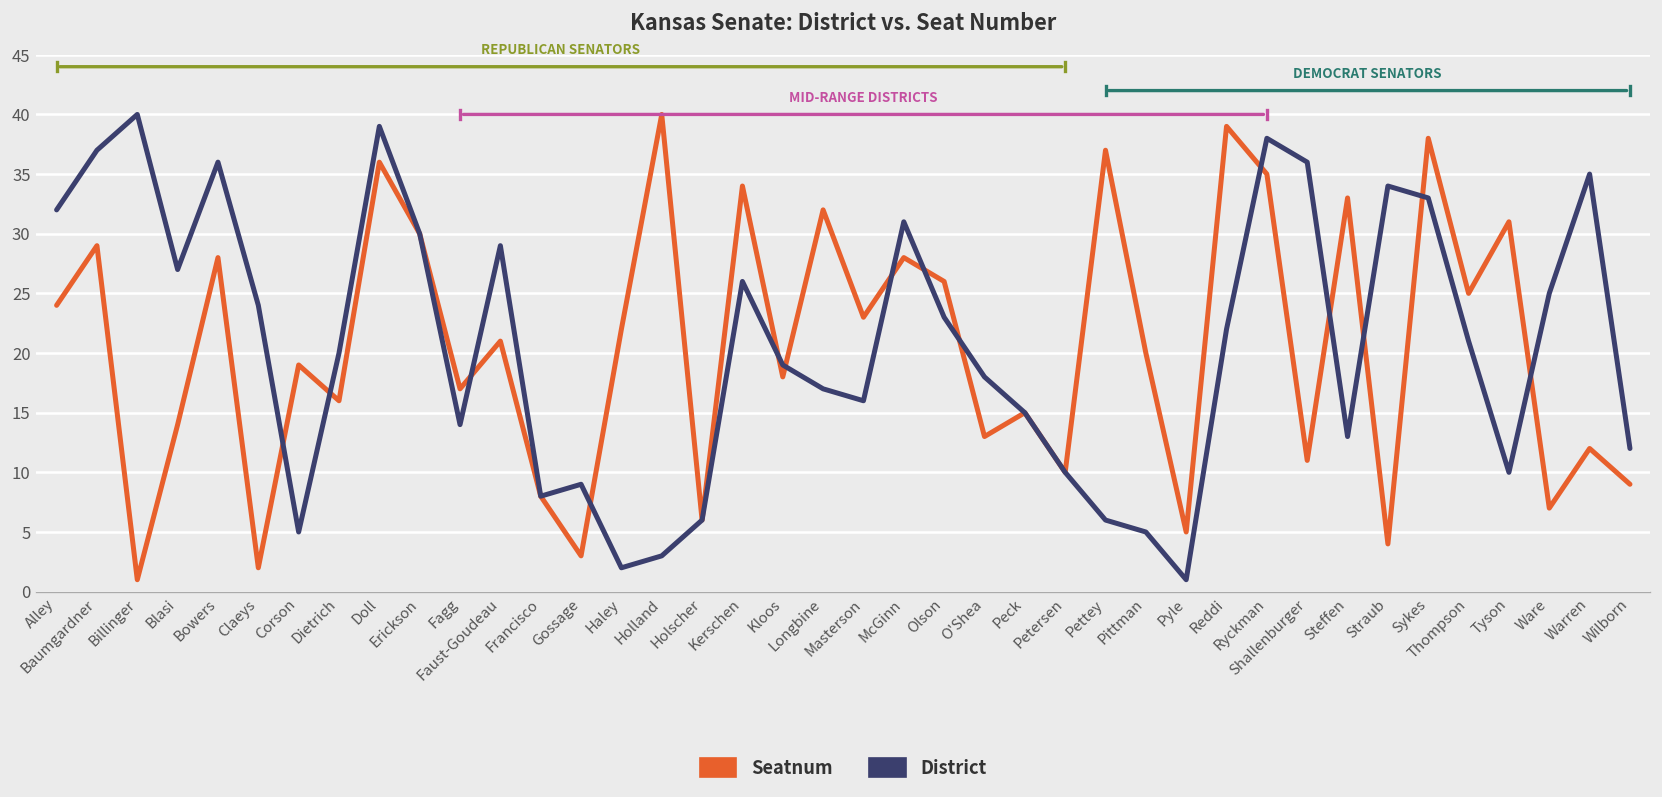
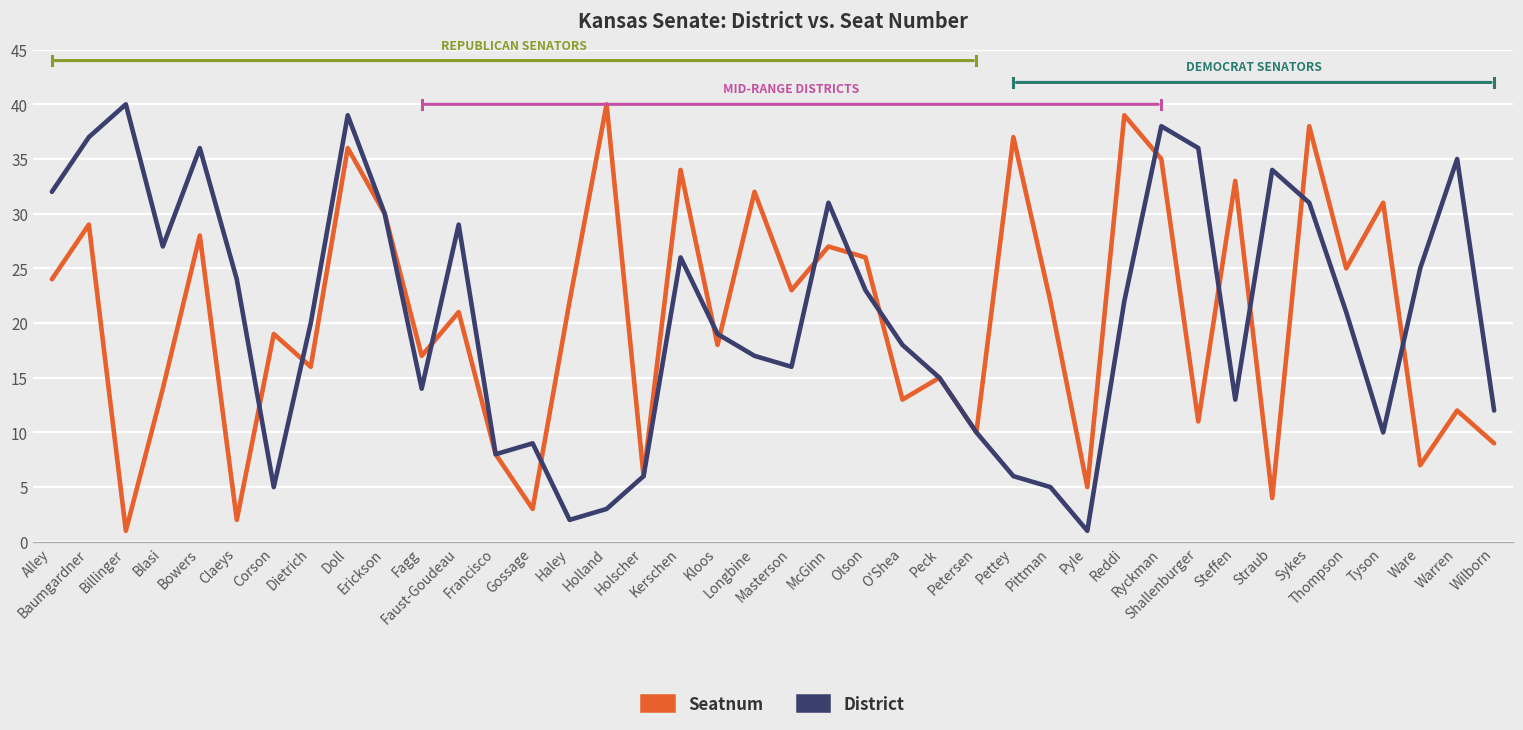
Seatnum, McGinn: 28 -> 27
Seatnum, Pittman: 20 -> 22
District, Sykes: 33 -> 31
